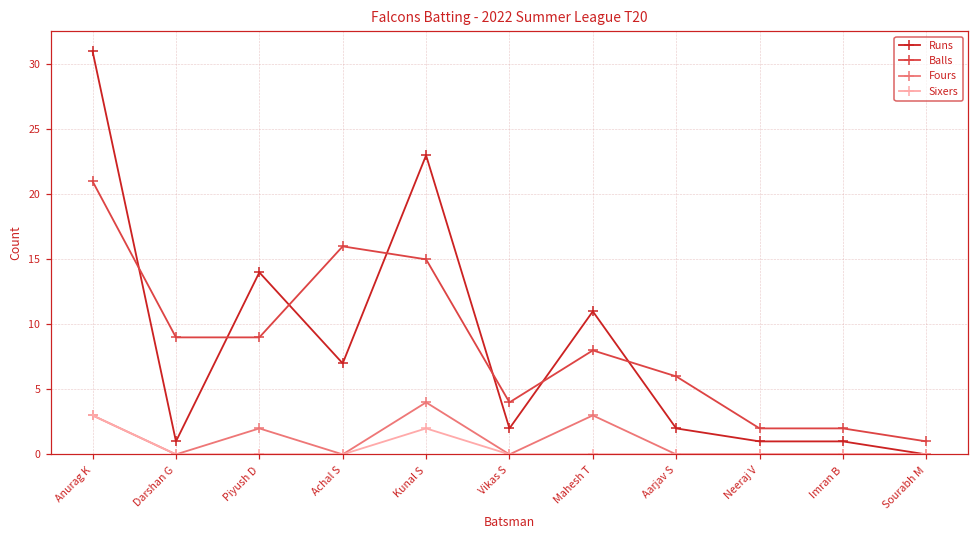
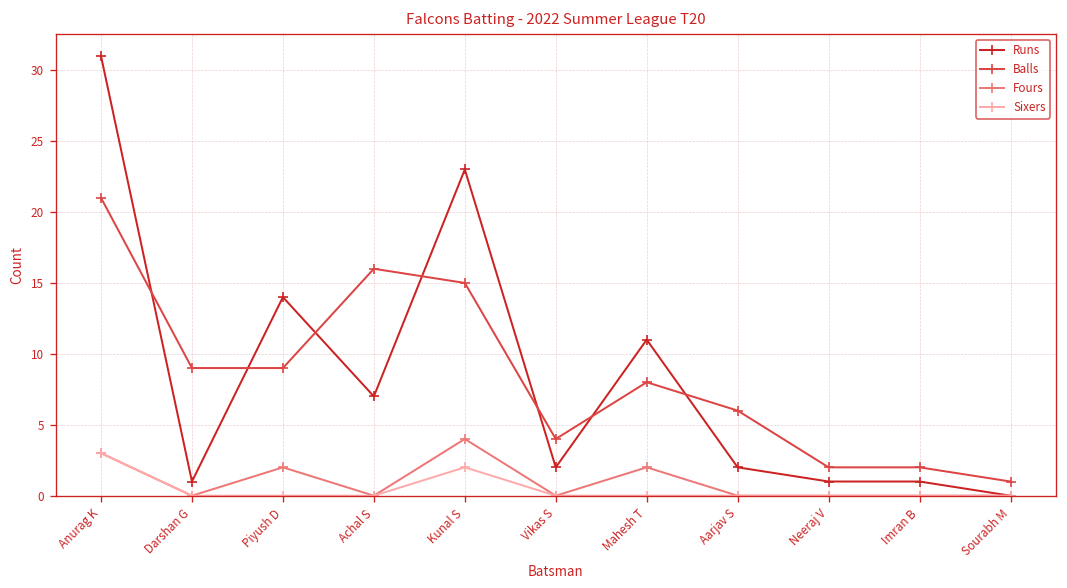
Fours, Mahesh T: 3 -> 2
